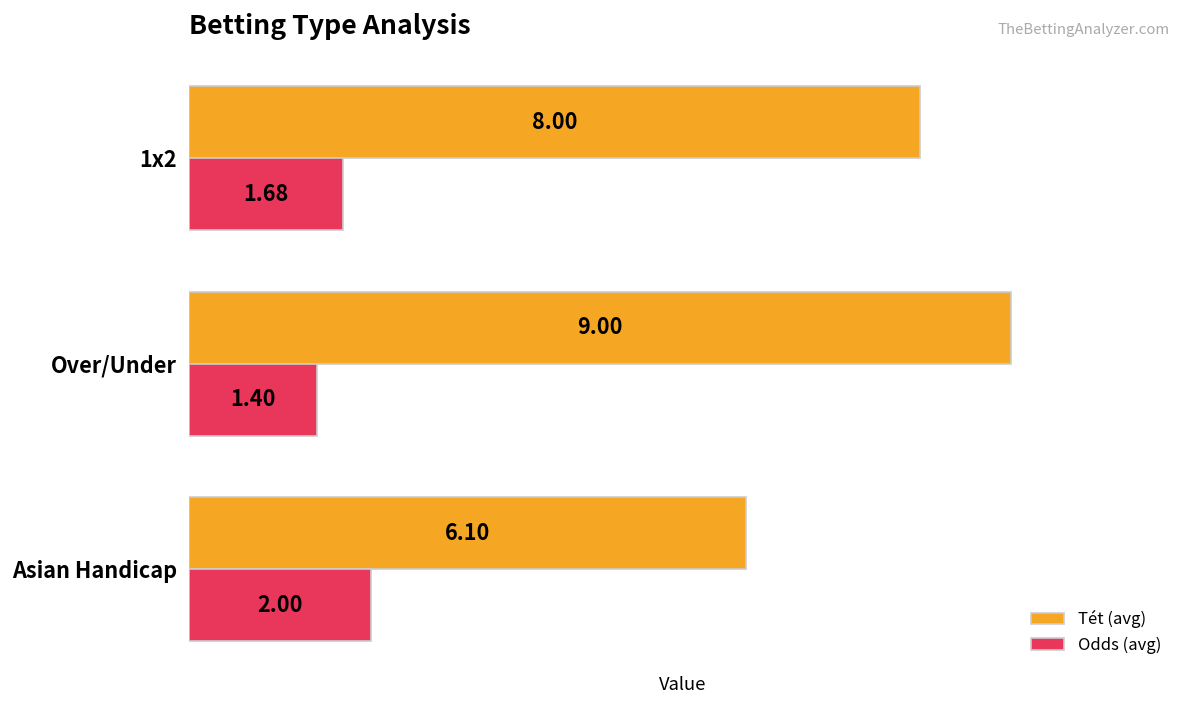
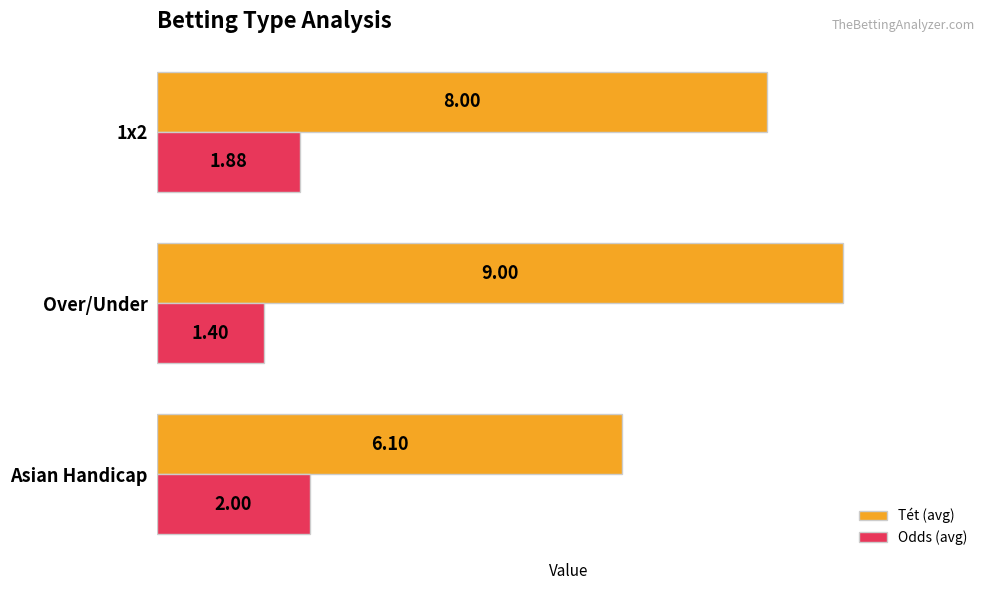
Odds (avg), 1x2: 1.68 -> 1.88
